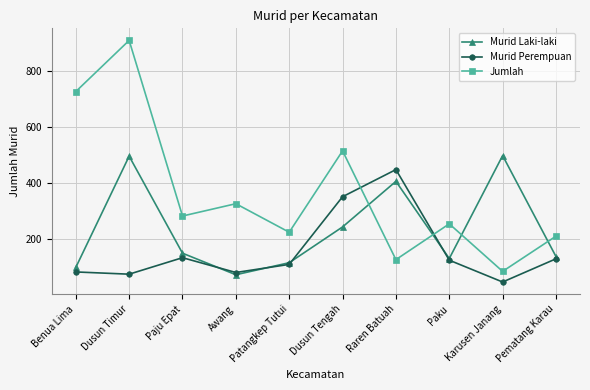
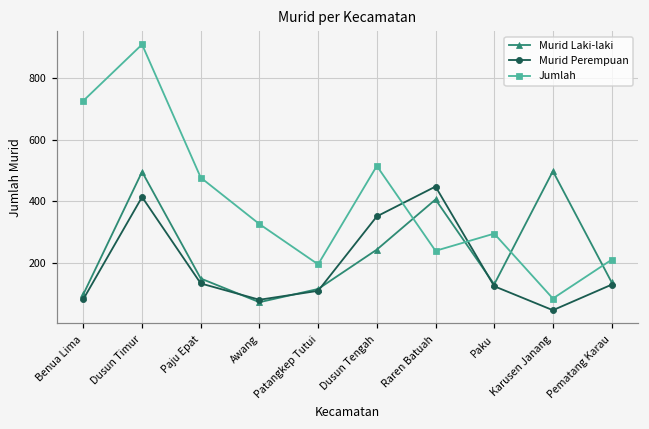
Murid Perempuan, Dusun Timur: 70 -> 410
Jumlah, Paju Epat: 280 -> 480
Jumlah, Patangkep Tutui: 220 -> 200
Jumlah, Raren Batuah: 130 -> 240
Jumlah, Paku: 250 -> 300
